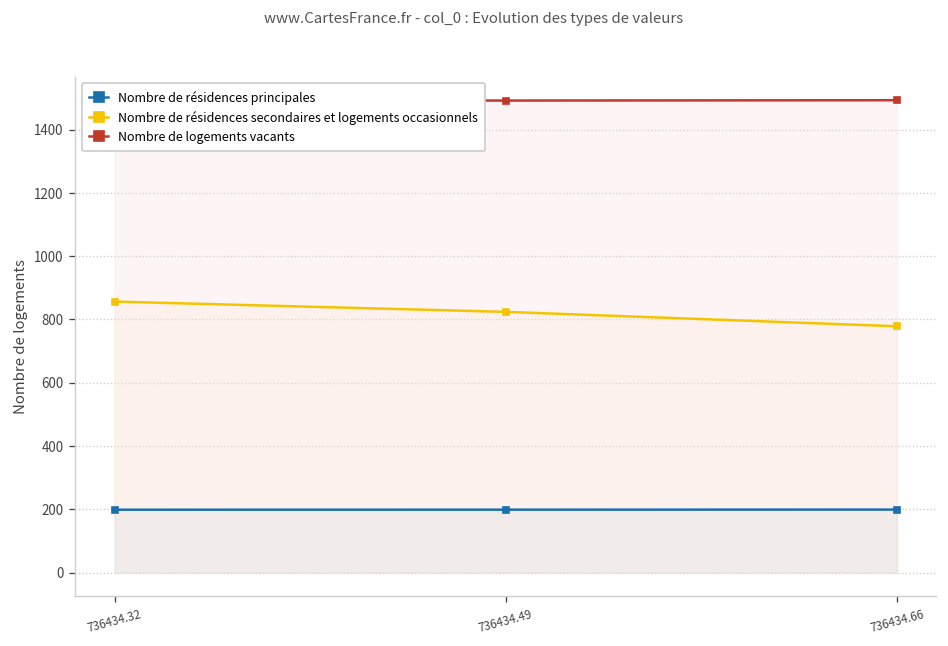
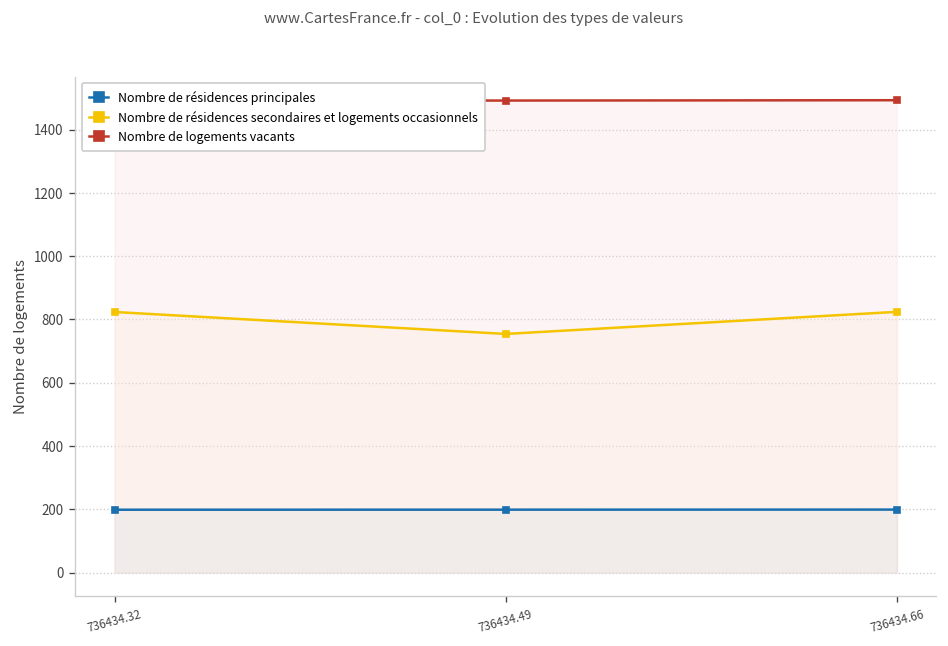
Nombre de résidences secondaires et logements occasionnels, 736434.32: 860 -> 820
Nombre de résidences secondaires et logements occasionnels, 736434.49: 820 -> 750
Nombre de résidences secondaires et logements occasionnels, 736434.66: 780 -> 820
